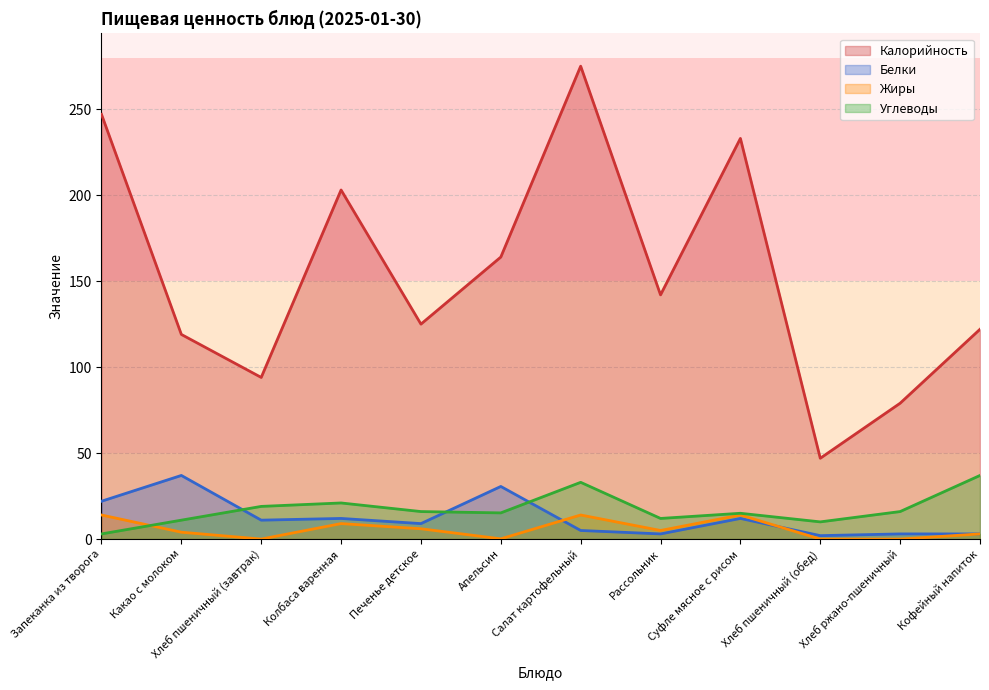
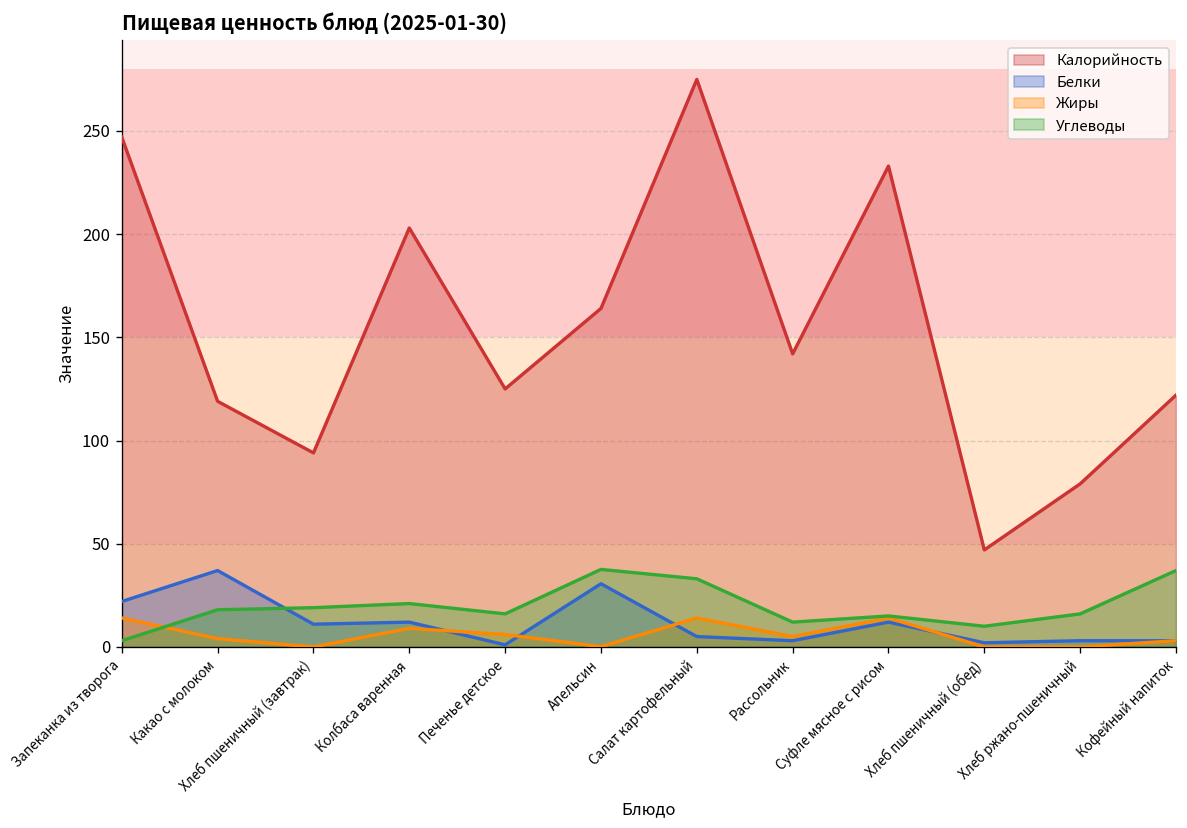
Углеводы, Какао с молоком: 11 -> 18
Белки, Печенье детское: 9 -> 1
Углеводы, Апельсин: 15 -> 38
